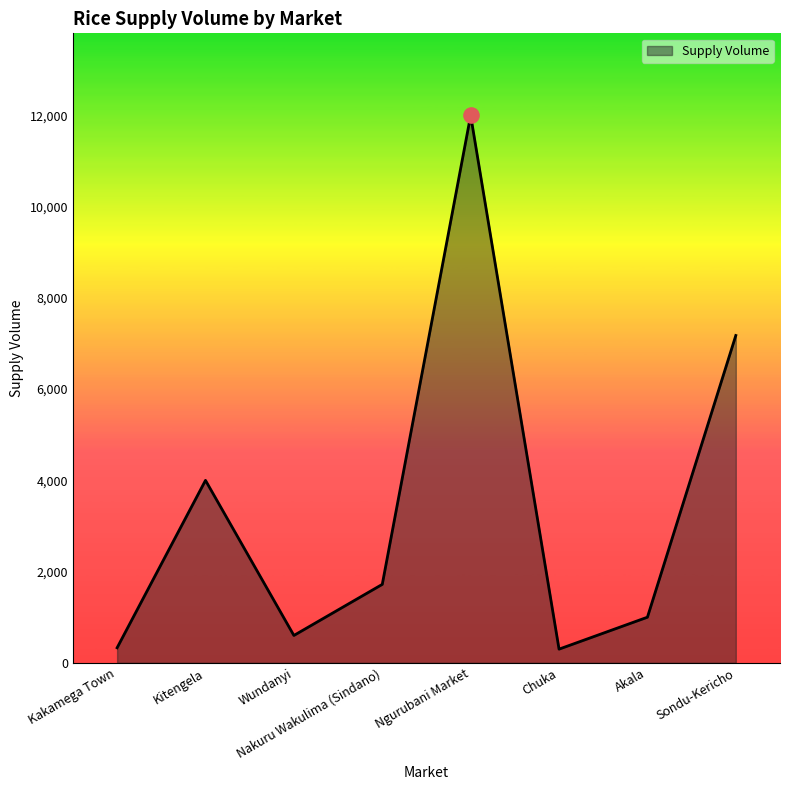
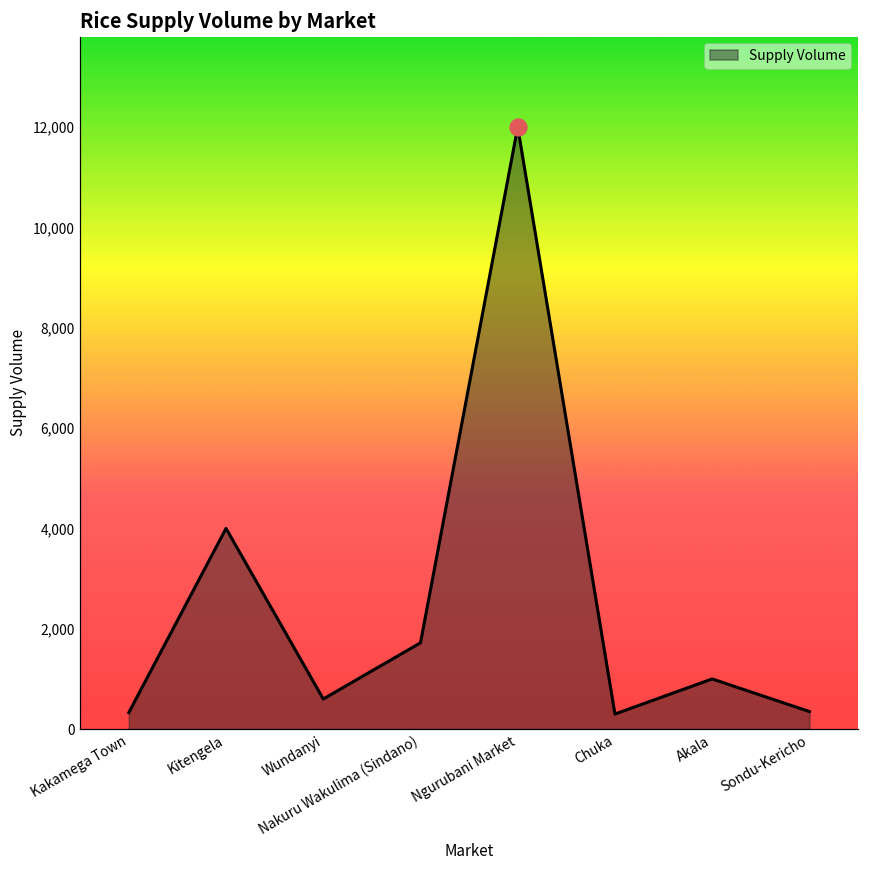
Supply Volume, Sondu-Kericho: 7,200 -> 400
